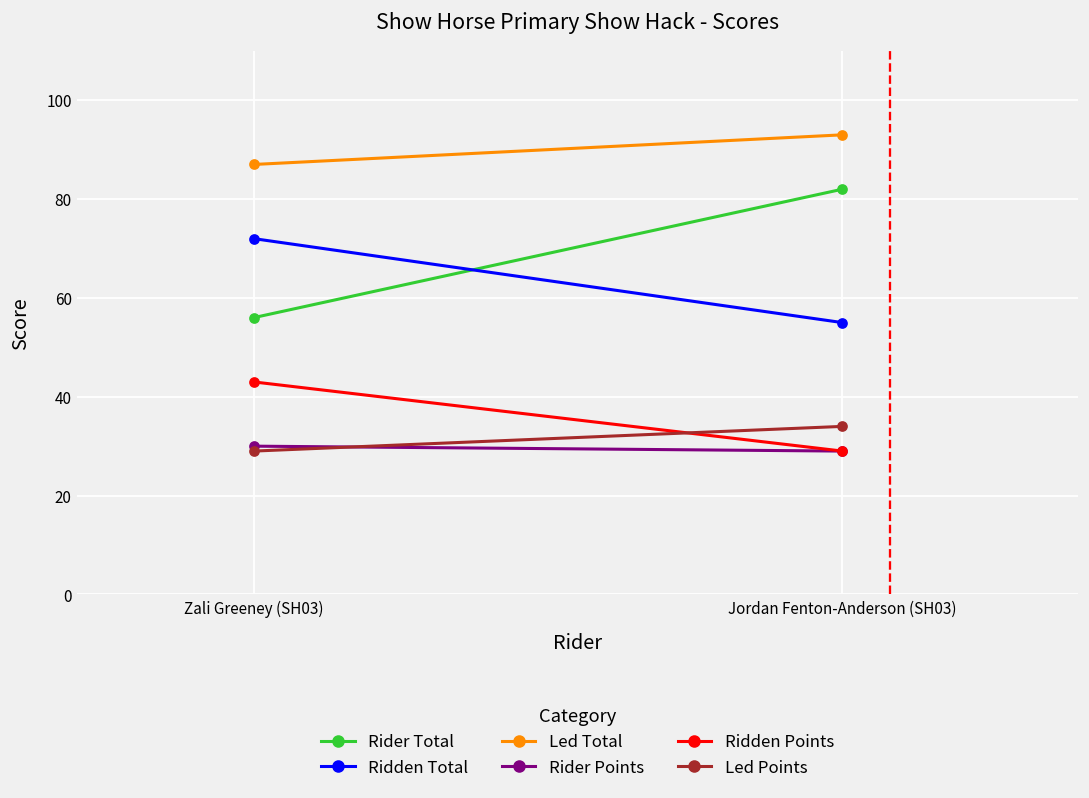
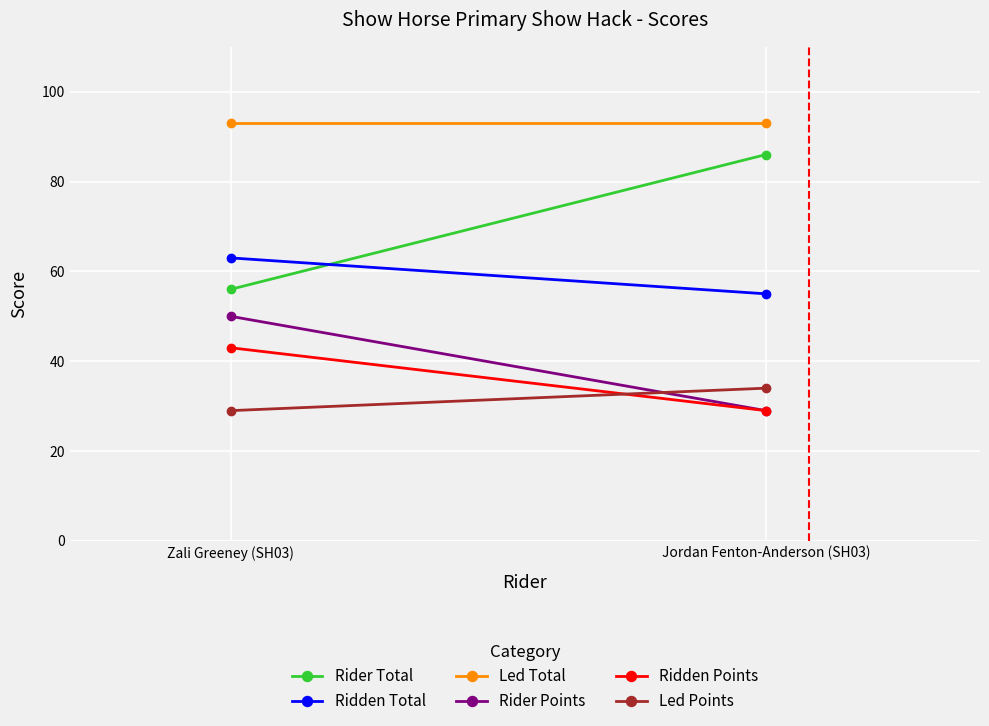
Ridden Total, Zali Greeney (SH03): 72 -> 63
Led Total, Zali Greeney (SH03): 87 -> 93
Rider Points, Zali Greeney (SH03): 30 -> 50
Rider Total, Jordan Fenton-Anderson (SH03): 82 -> 86
